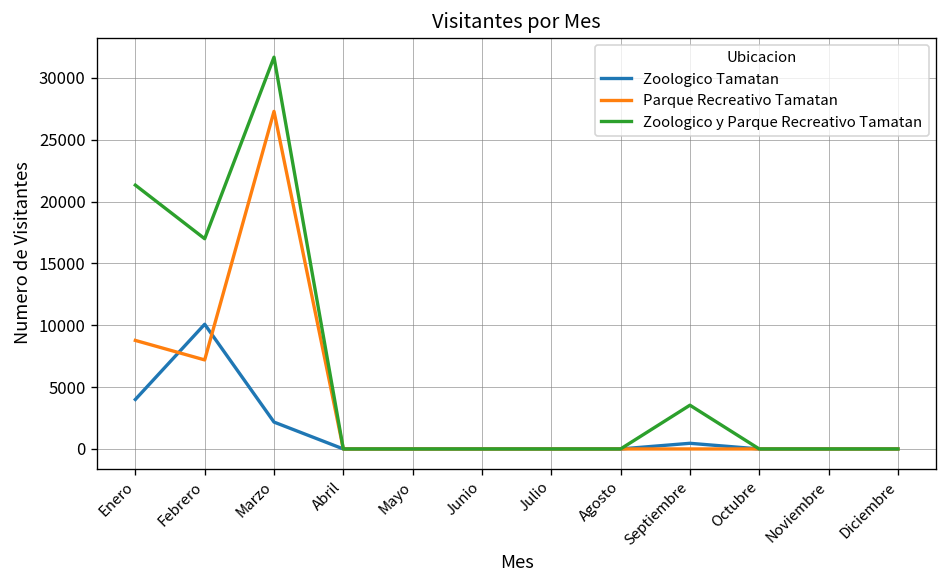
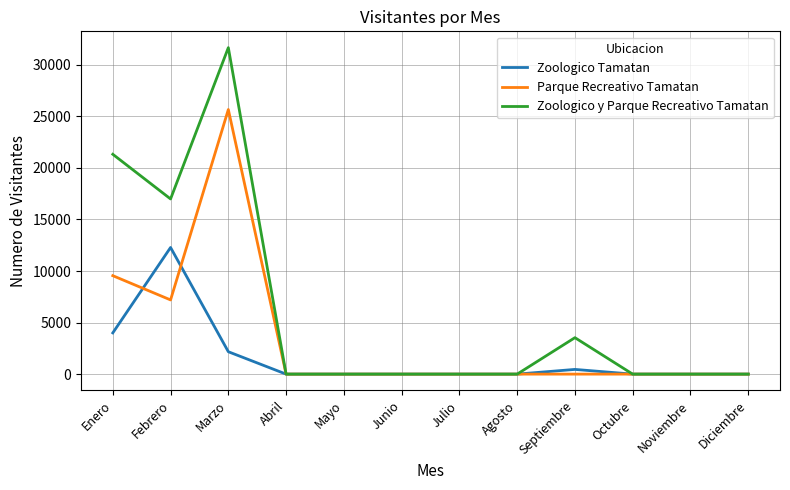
Parque Recreativo Tamatan, Enero: 8800 -> 9500
Zoologico Tamatan, Febrero: 10100 -> 12300
Parque Recreativo Tamatan, Marzo: 27300 -> 25700
